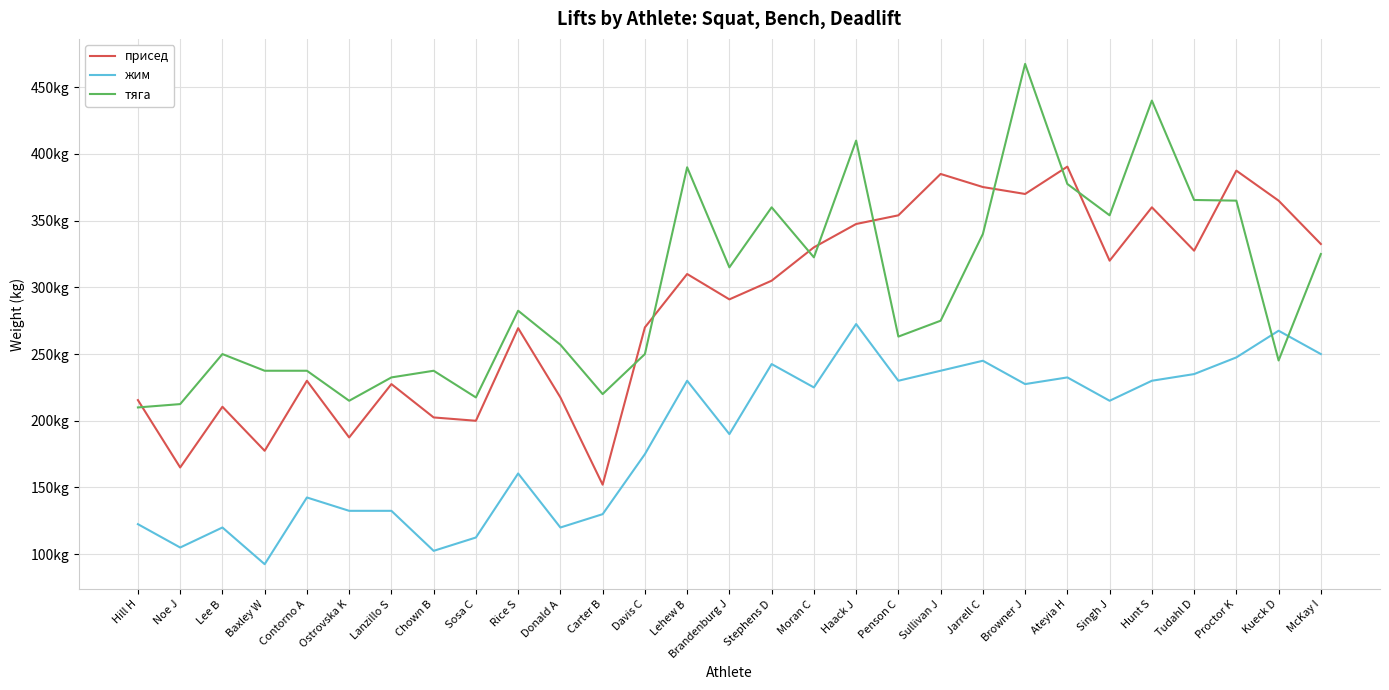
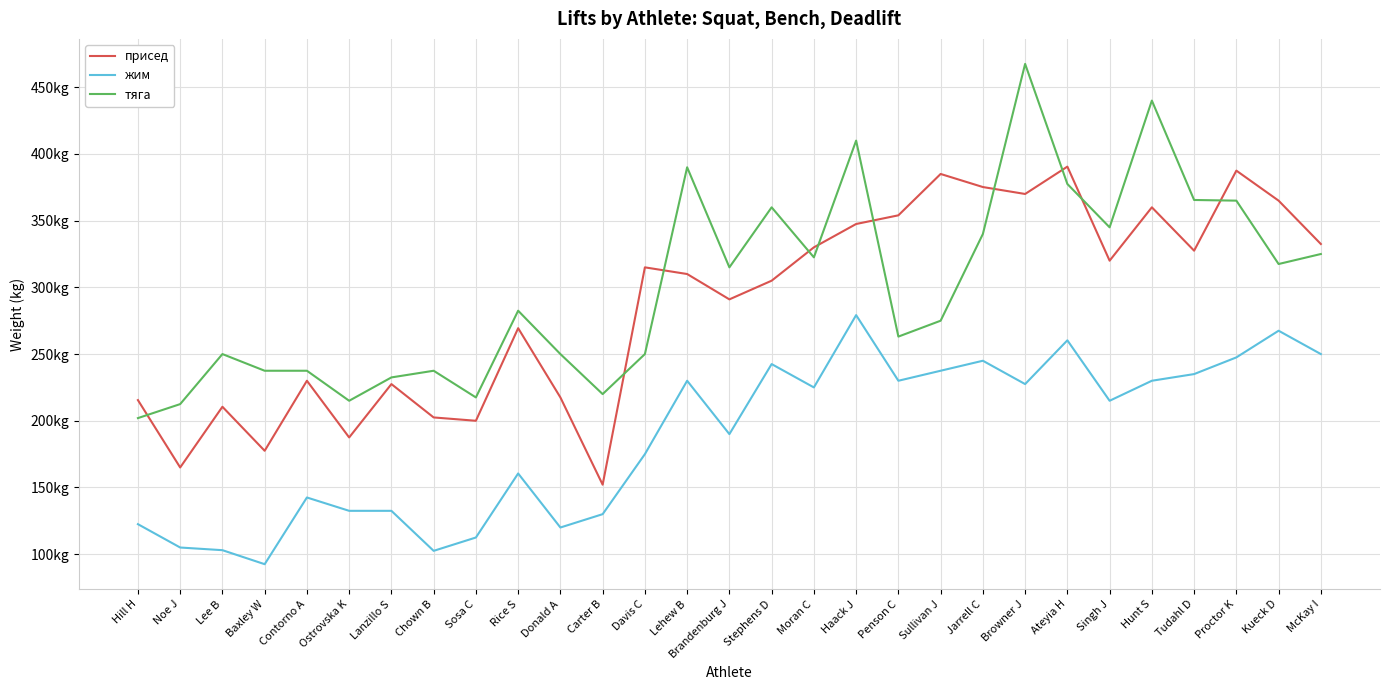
тяга, Hill H: 210kg -> 202kg
жим, Lee B: 120kg -> 103kg
тяга, Donald A: 257kg -> 250kg
присед, Davis C: 270kg -> 315kg
жим, Haack J: 273kg -> 279kg
жим, Ateyia H: 233kg -> 260kg
тяга, Singh J: 354kg -> 345kg
тяга, Kueck D: 245kg -> 318kg
